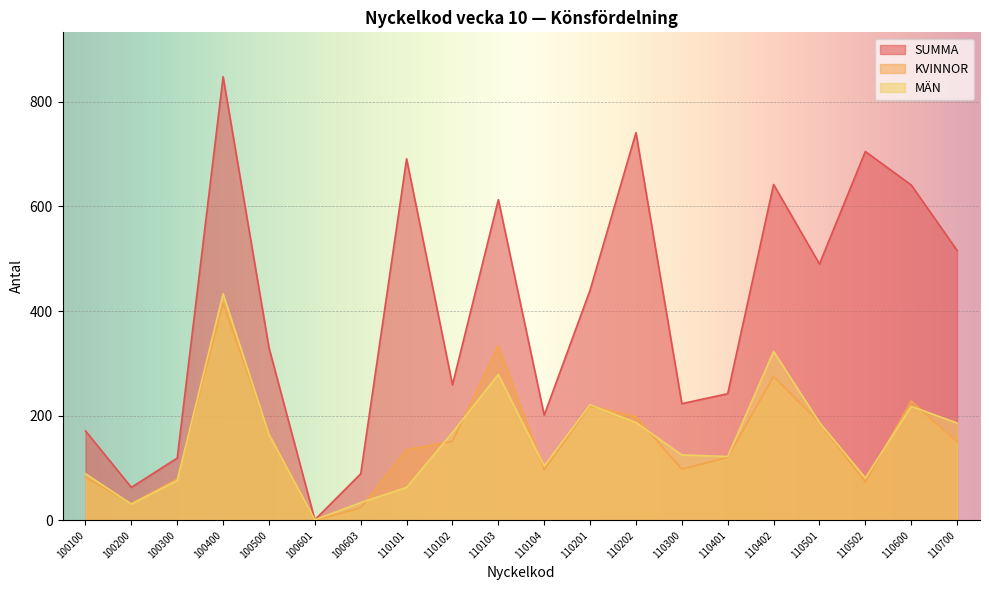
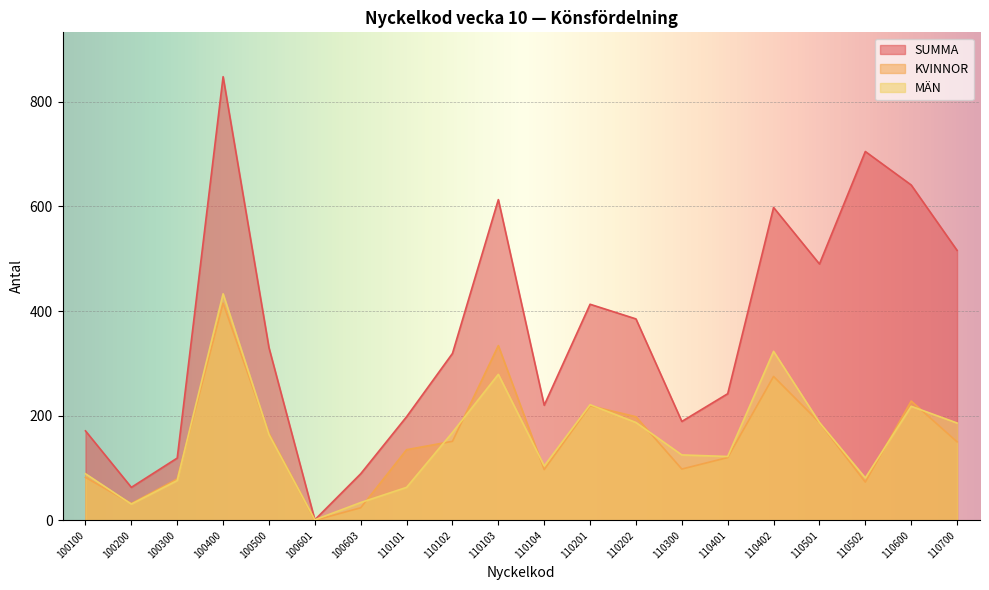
SUMMA, 110101: 690 -> 200
SUMMA, 110102: 260 -> 320
SUMMA, 110104: 200 -> 220
SUMMA, 110201: 440 -> 410
SUMMA, 110202: 740 -> 390
SUMMA, 110300: 220 -> 190
SUMMA, 110402: 640 -> 600
